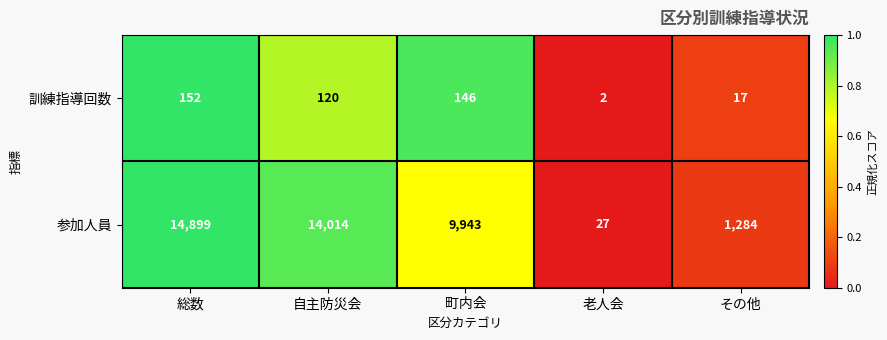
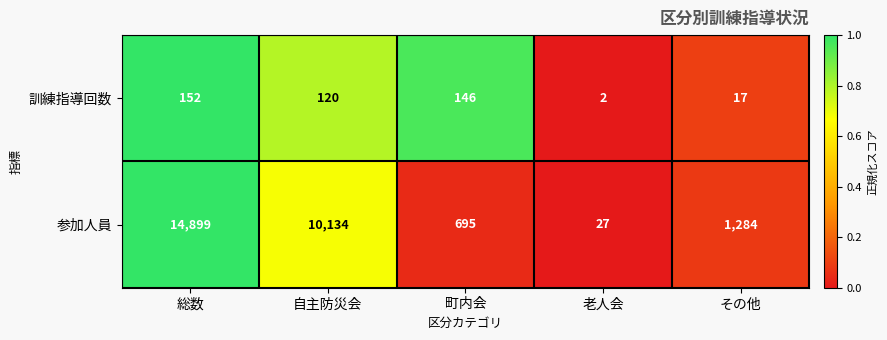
参加人員, 自主防災会: 14,014 -> 10,134
参加人員, 町内会: 9,943 -> 695
